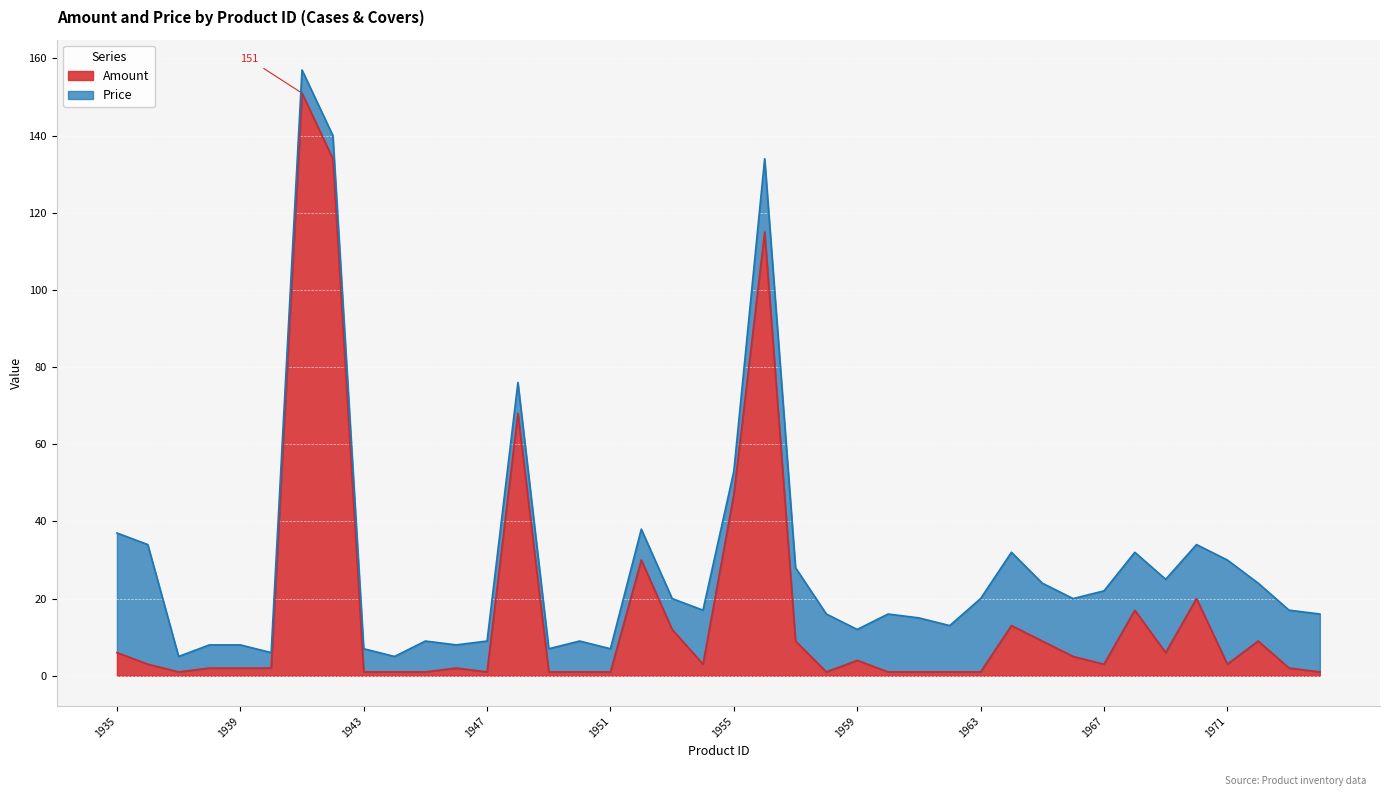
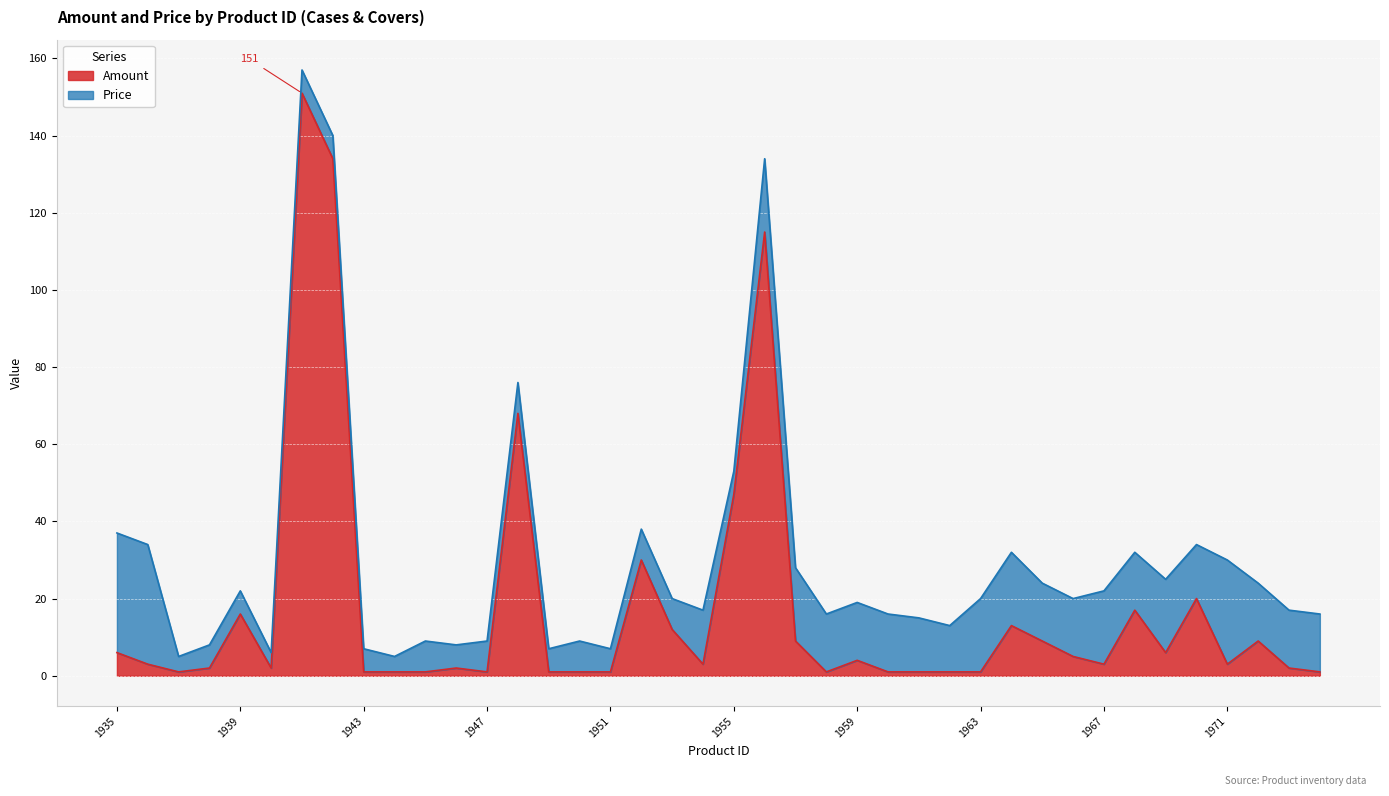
Amount, 1939: 2 -> 16
Price, 1959: 8 -> 15
